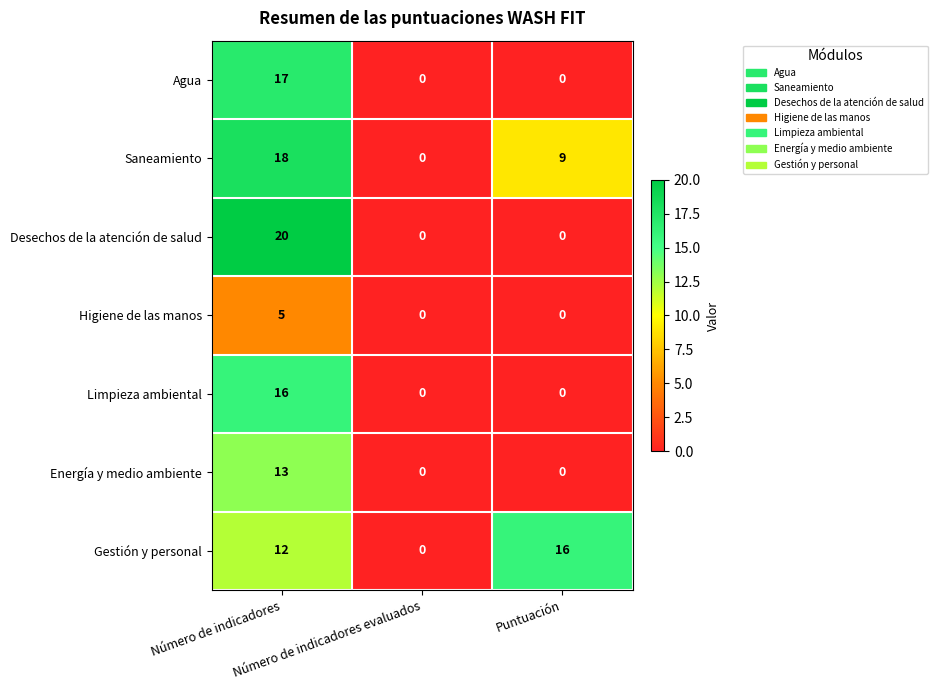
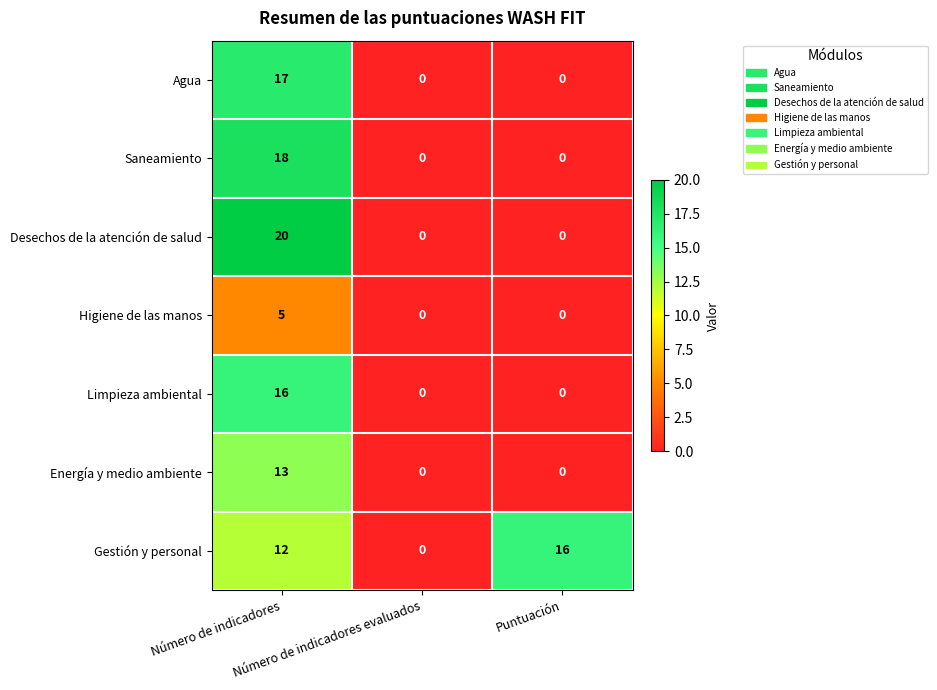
Saneamiento, Puntuación: 9 -> 0
